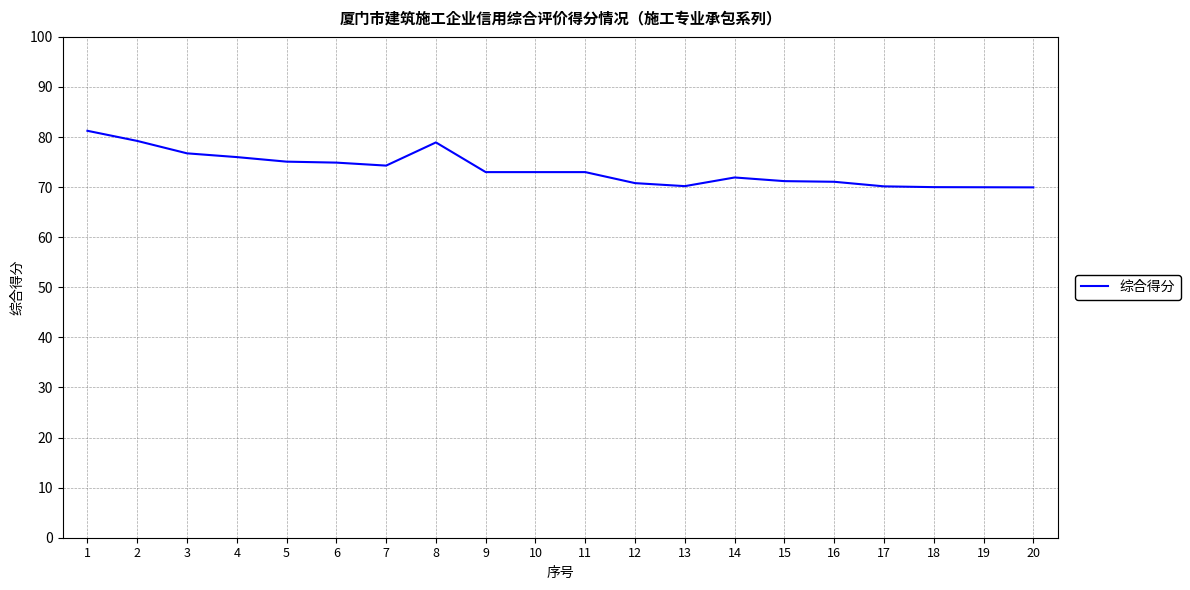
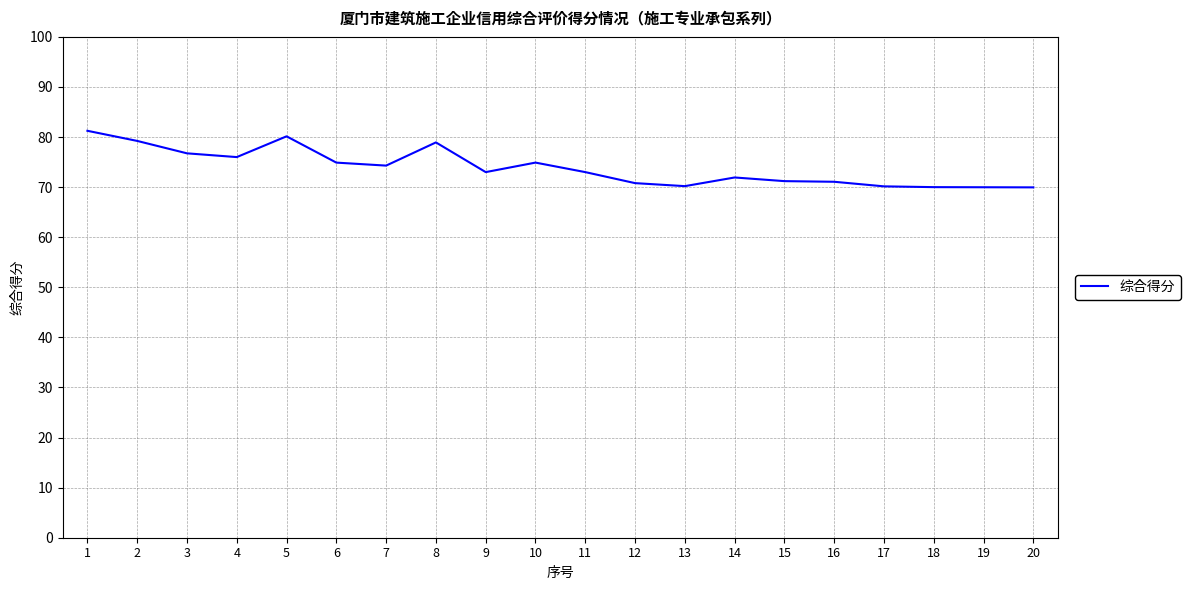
5: 75 -> 80
10: 73 -> 75
